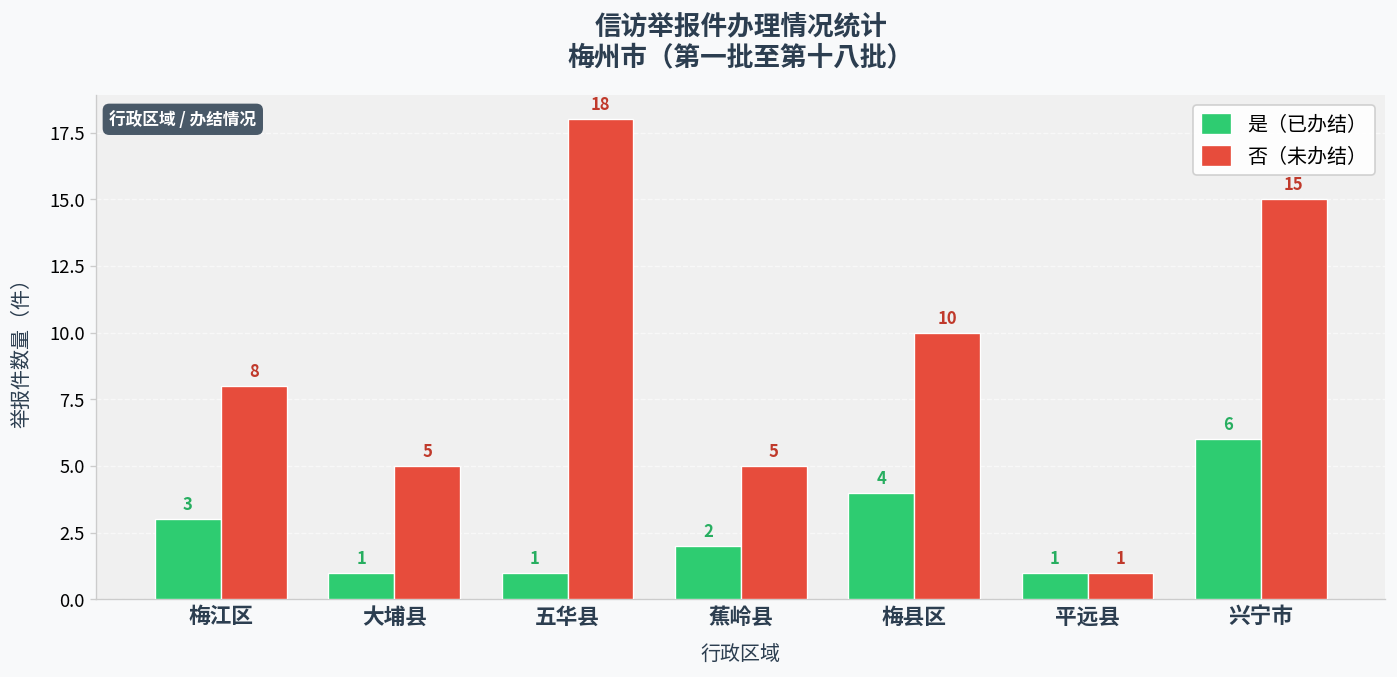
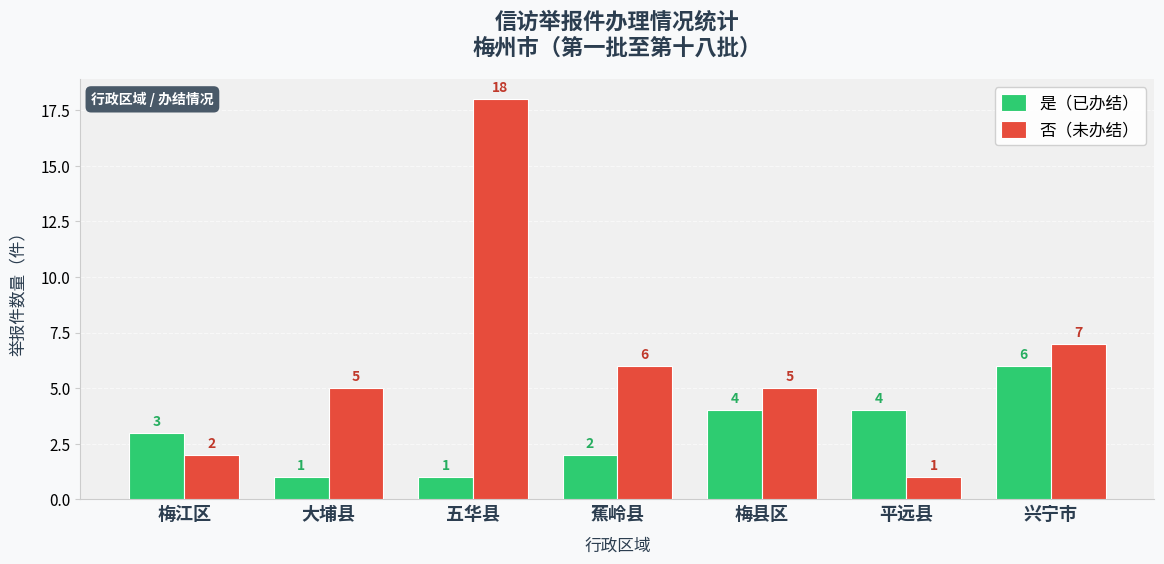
否（未办结）, 梅江区: 8 -> 2
否（未办结）, 蕉岭县: 5 -> 6
否（未办结）, 梅县区: 10 -> 5
是（已办结）, 平远县: 1 -> 4
否（未办结）, 兴宁市: 15 -> 7
